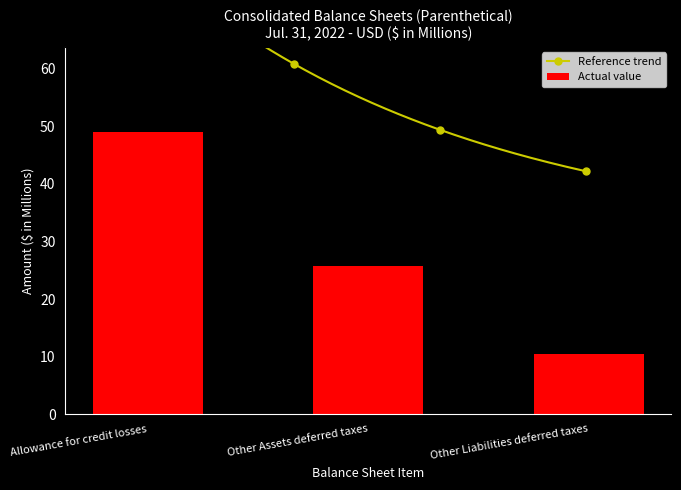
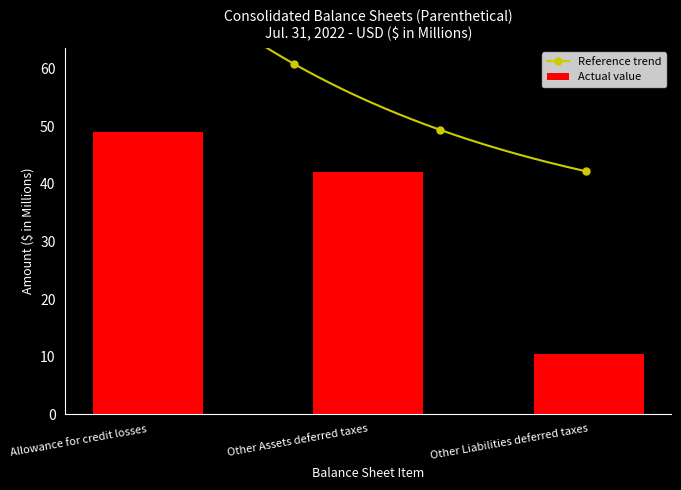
Actual value, Other Assets deferred taxes: 26 -> 42
